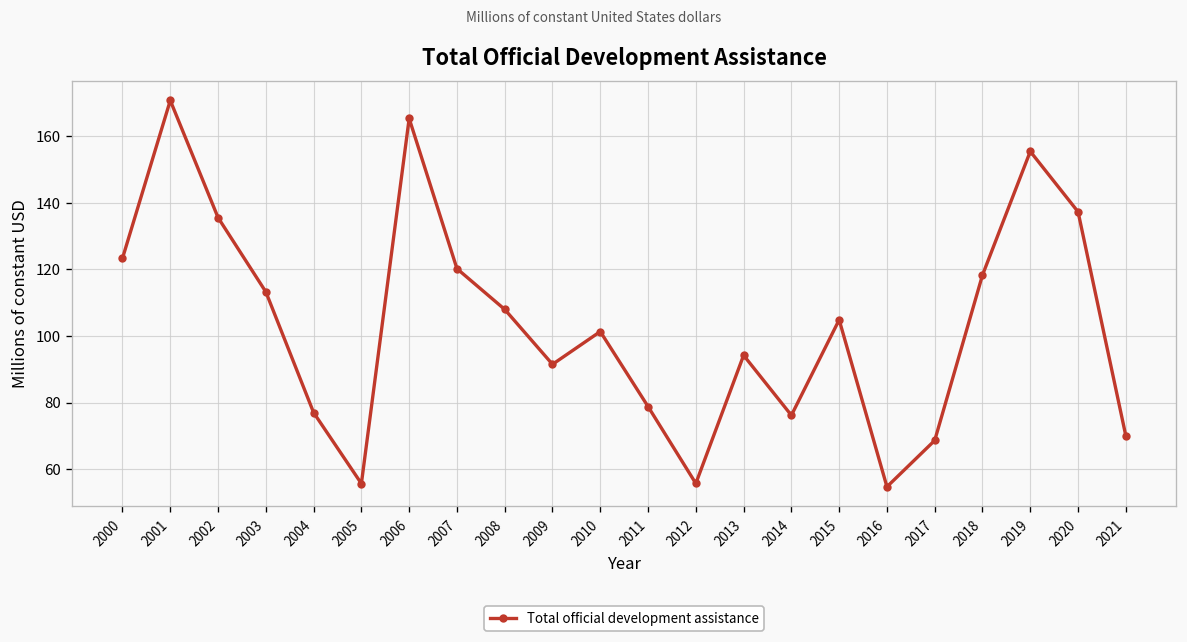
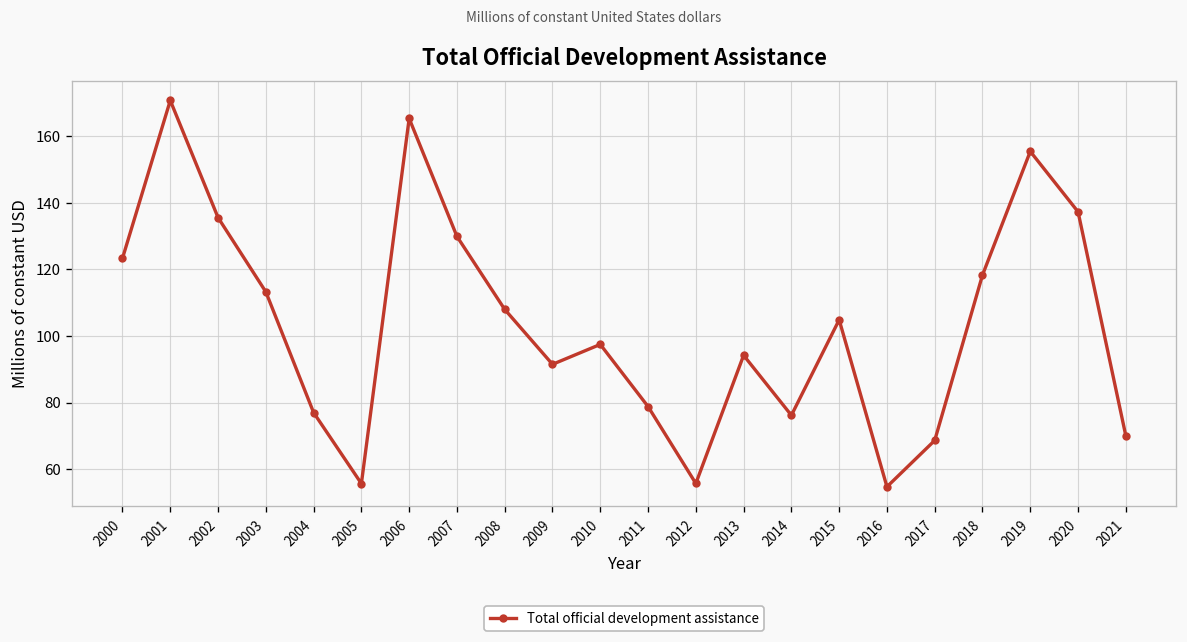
2007: 120 -> 130
2010: 101 -> 97
